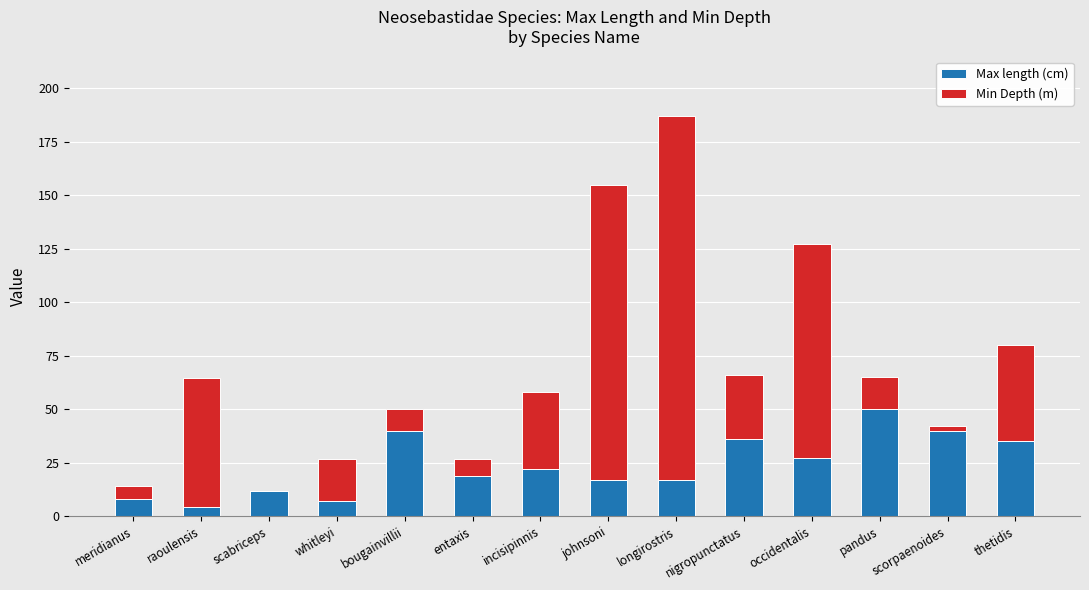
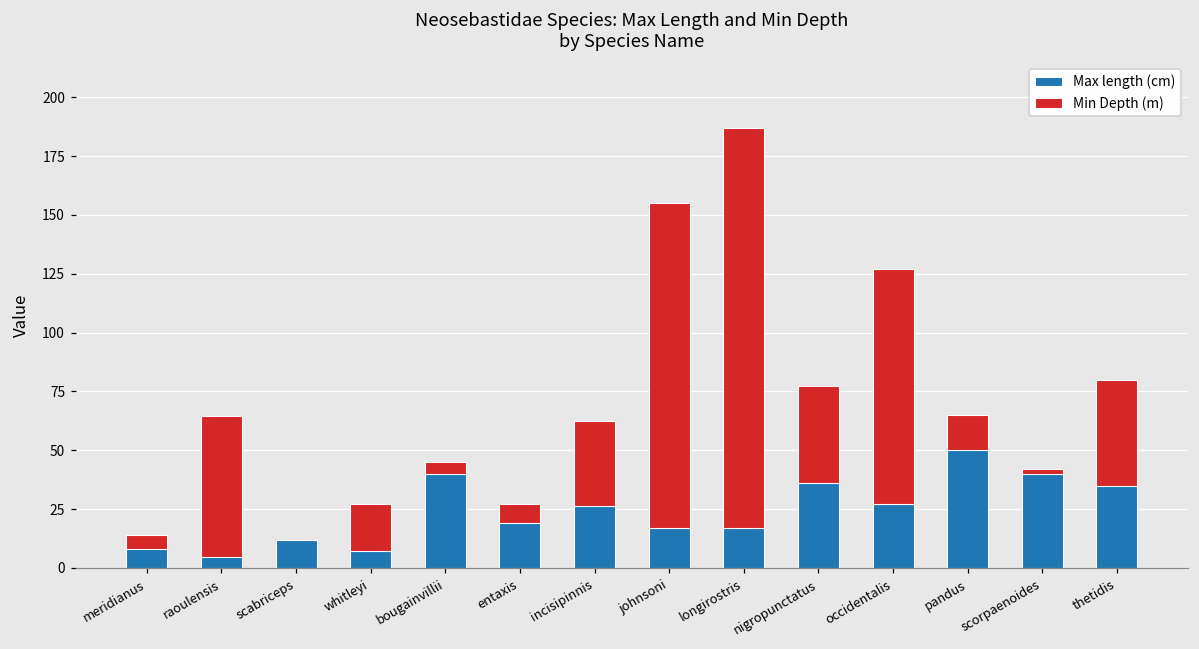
Min Depth (m), bougainvillii: 10 -> 5
Max length (cm), incisipinnis: 22 -> 26
Min Depth (m), nigropunctatus: 30 -> 42
